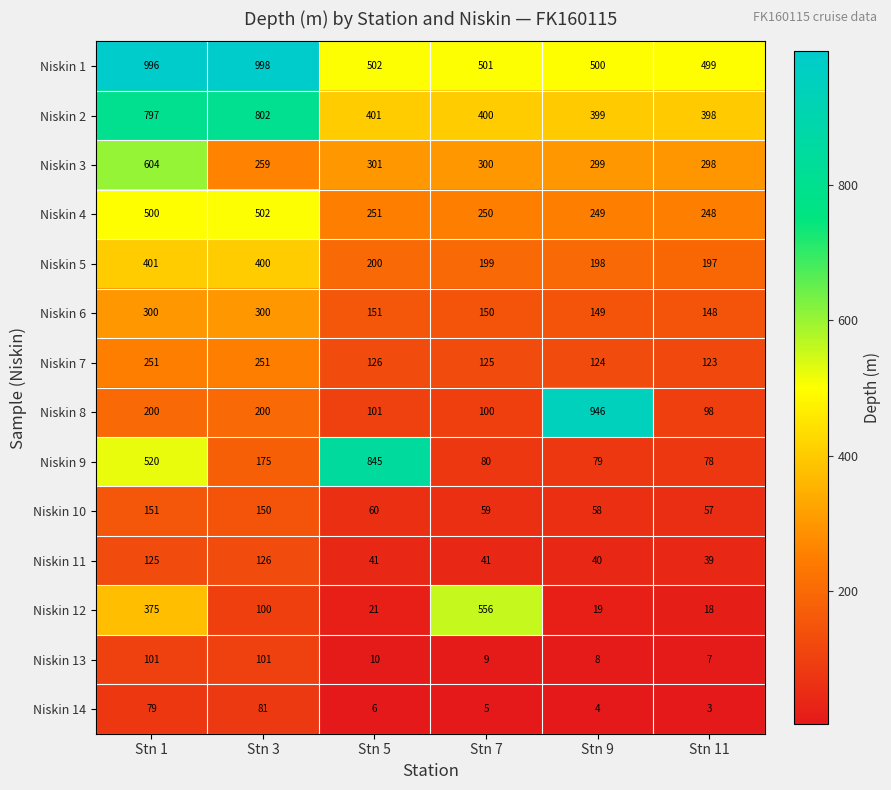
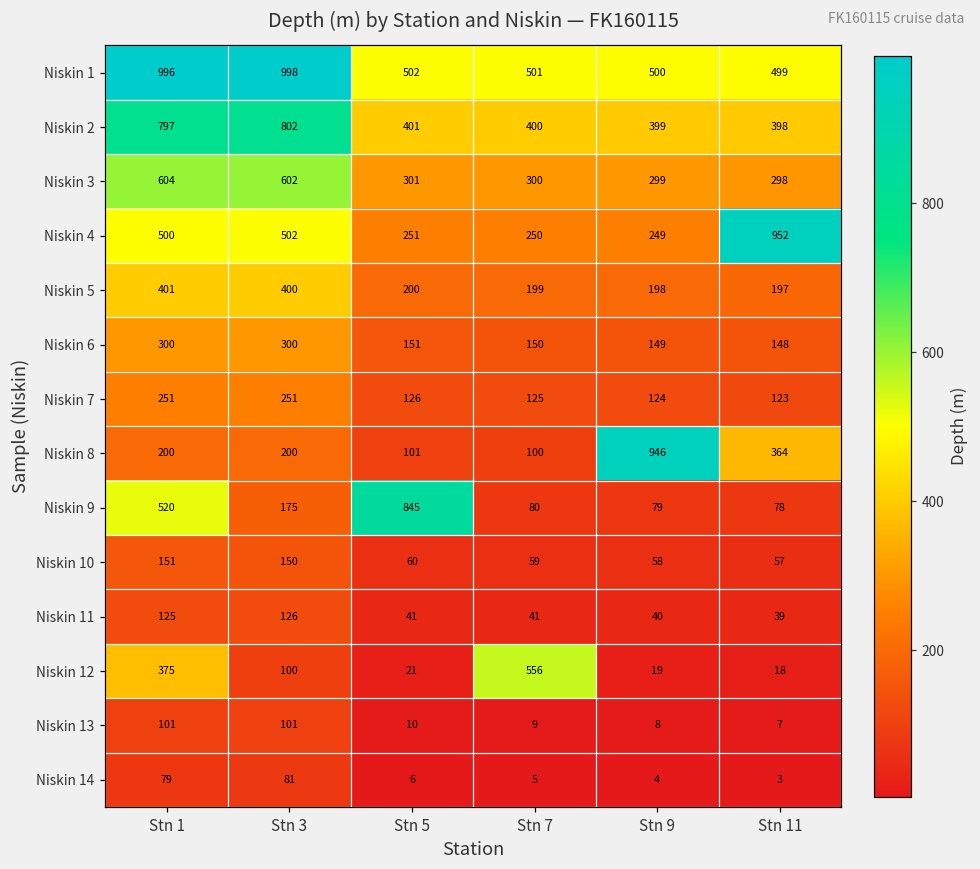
Niskin 3, Stn 3: 259 -> 602
Niskin 4, Stn 11: 248 -> 952
Niskin 8, Stn 11: 98 -> 364
